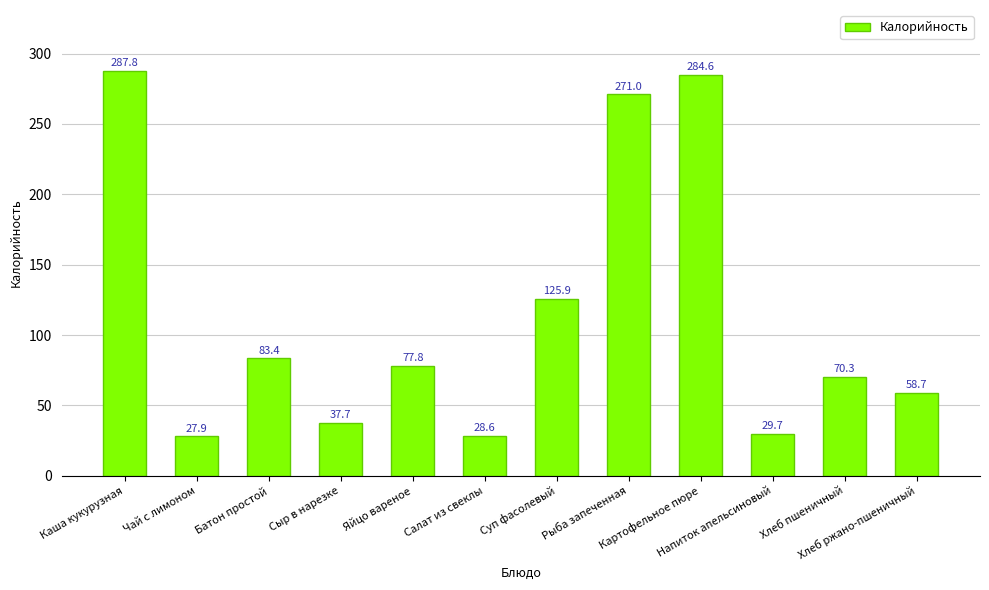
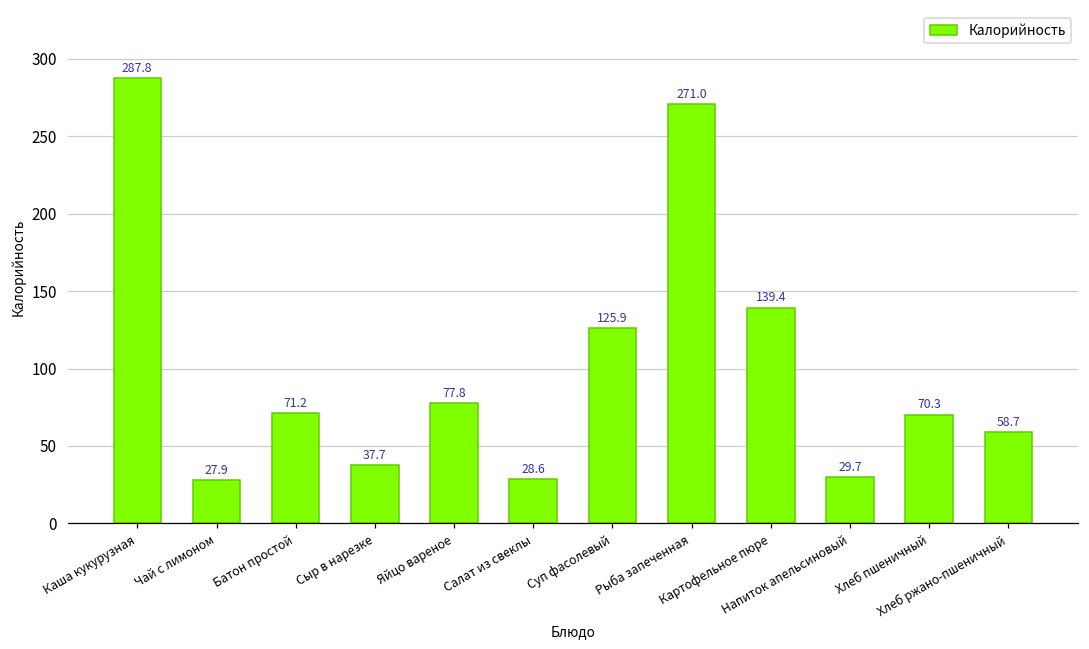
Батон простой: 83.4 -> 71.2
Картофельное пюре: 284.6 -> 139.4
